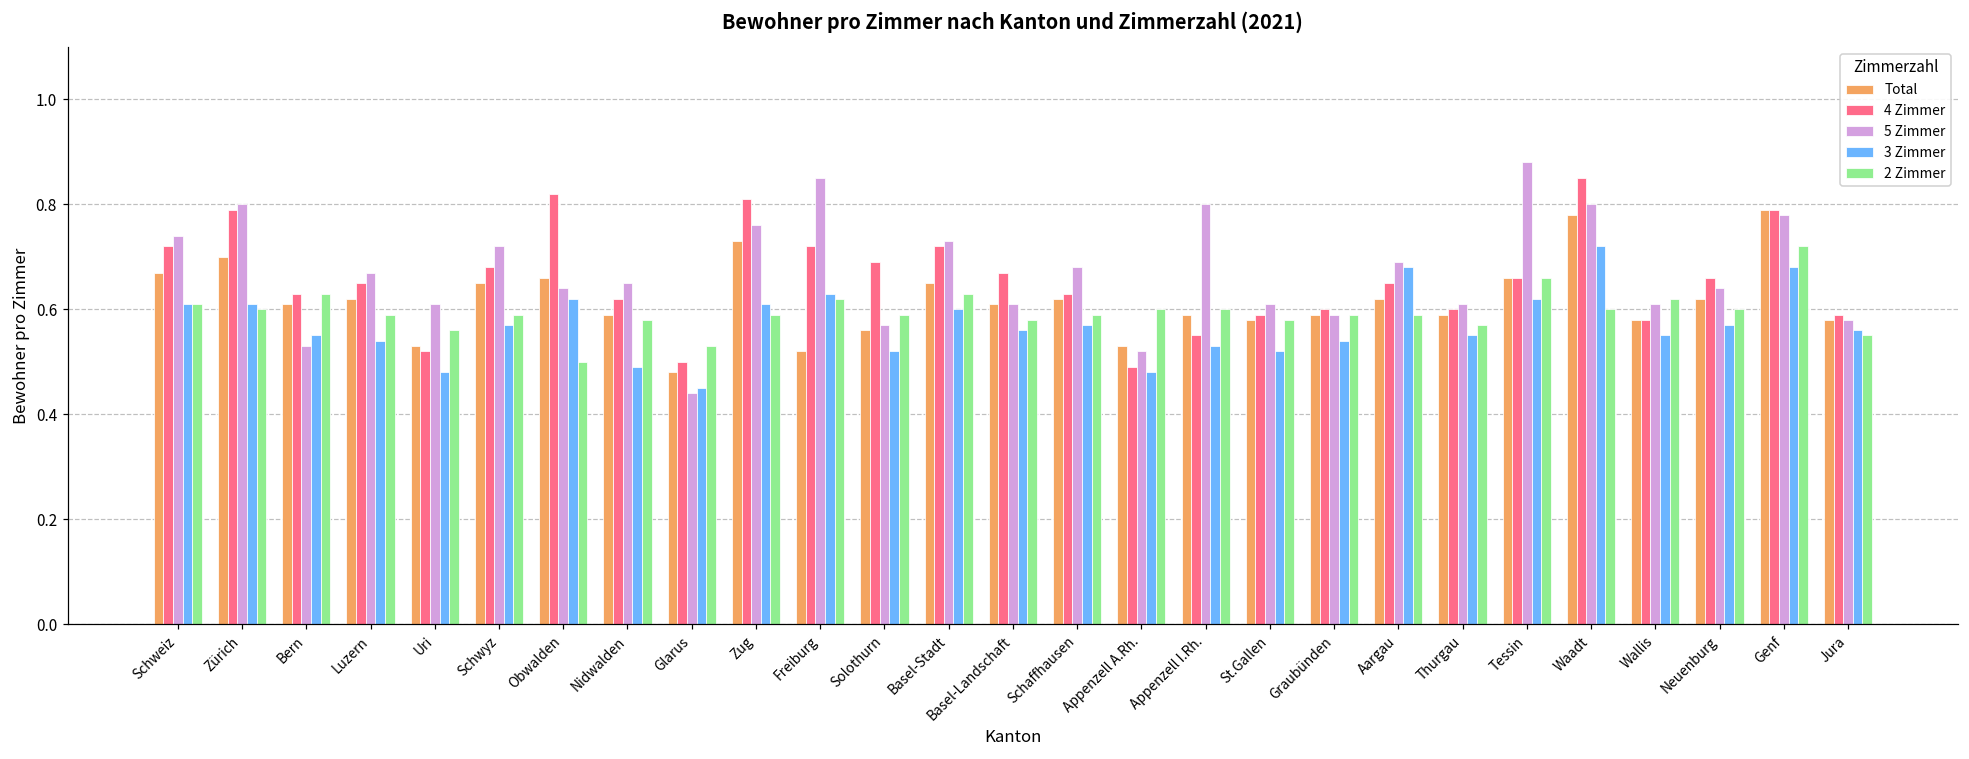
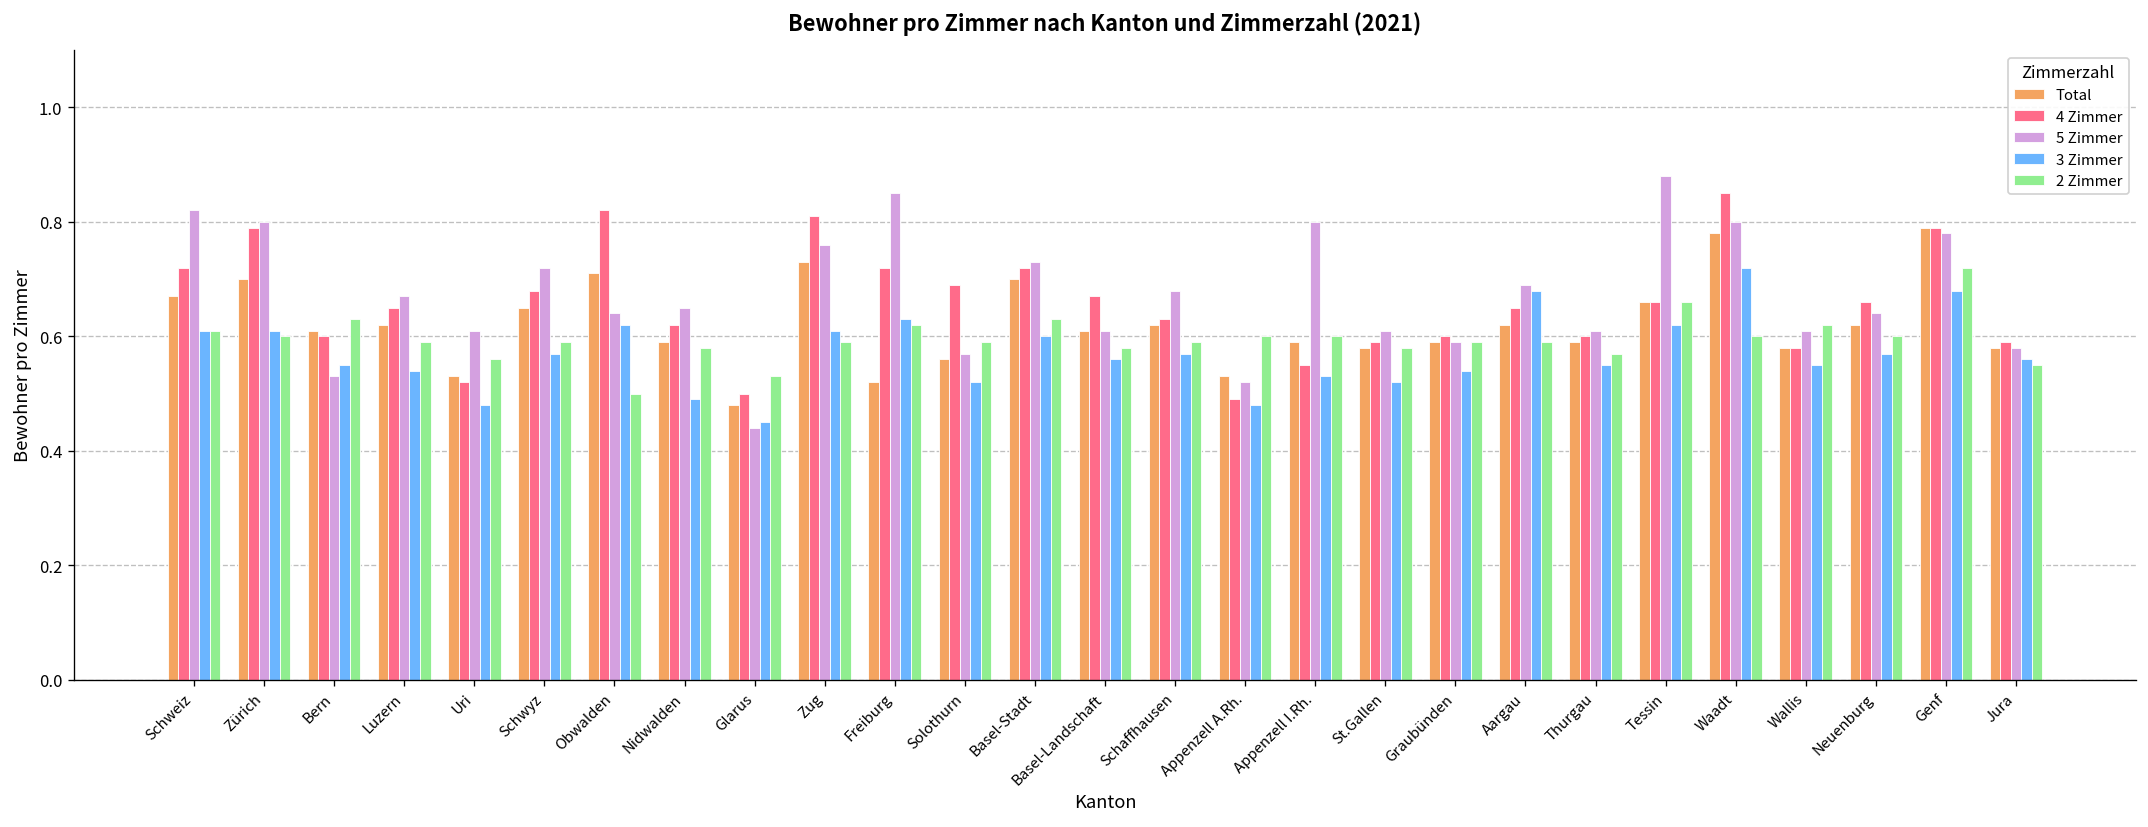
5 Zimmer, Schweiz: 0.74 -> 0.82
4 Zimmer, Bern: 0.63 -> 0.60
Total, Obwalden: 0.66 -> 0.71
Total, Basel-Stadt: 0.65 -> 0.70
